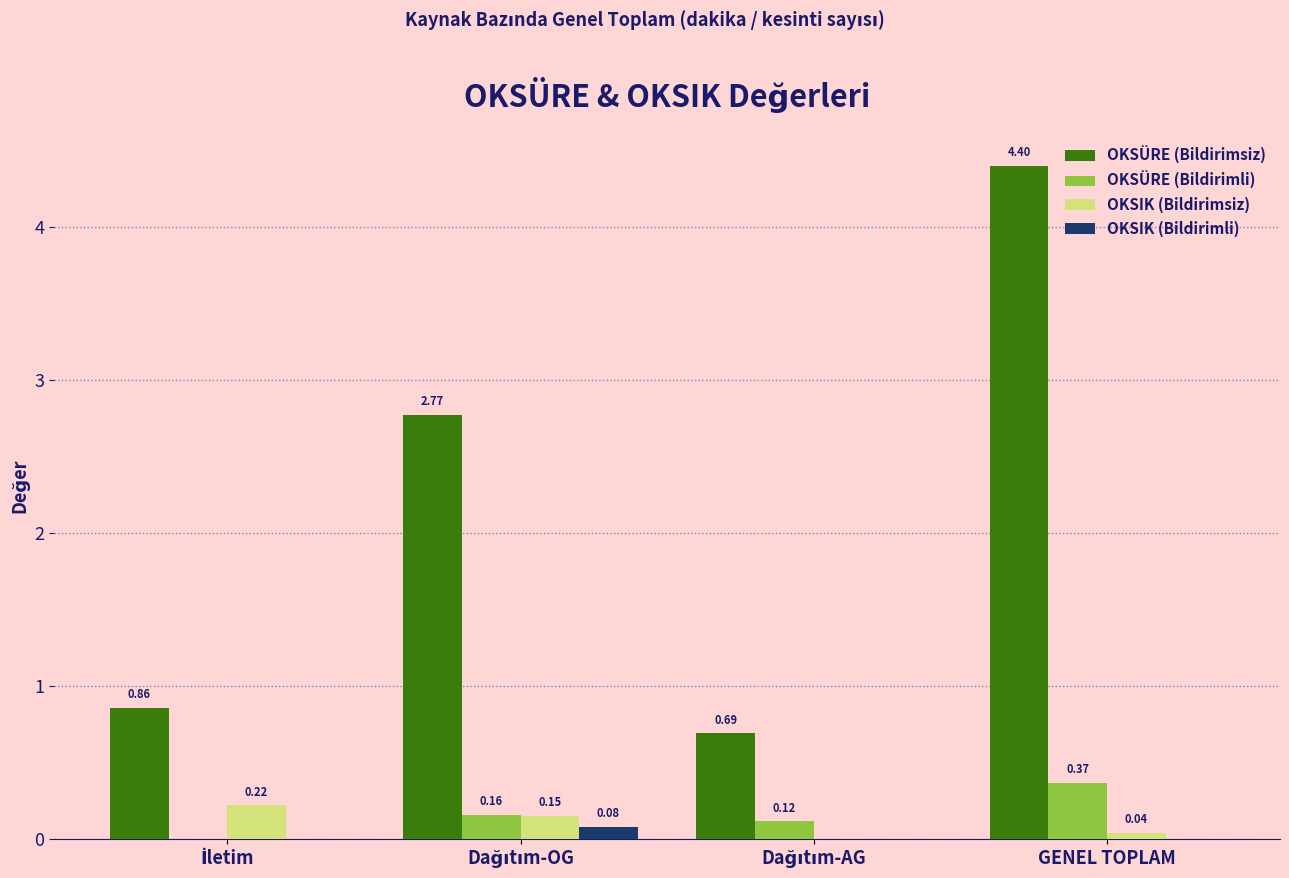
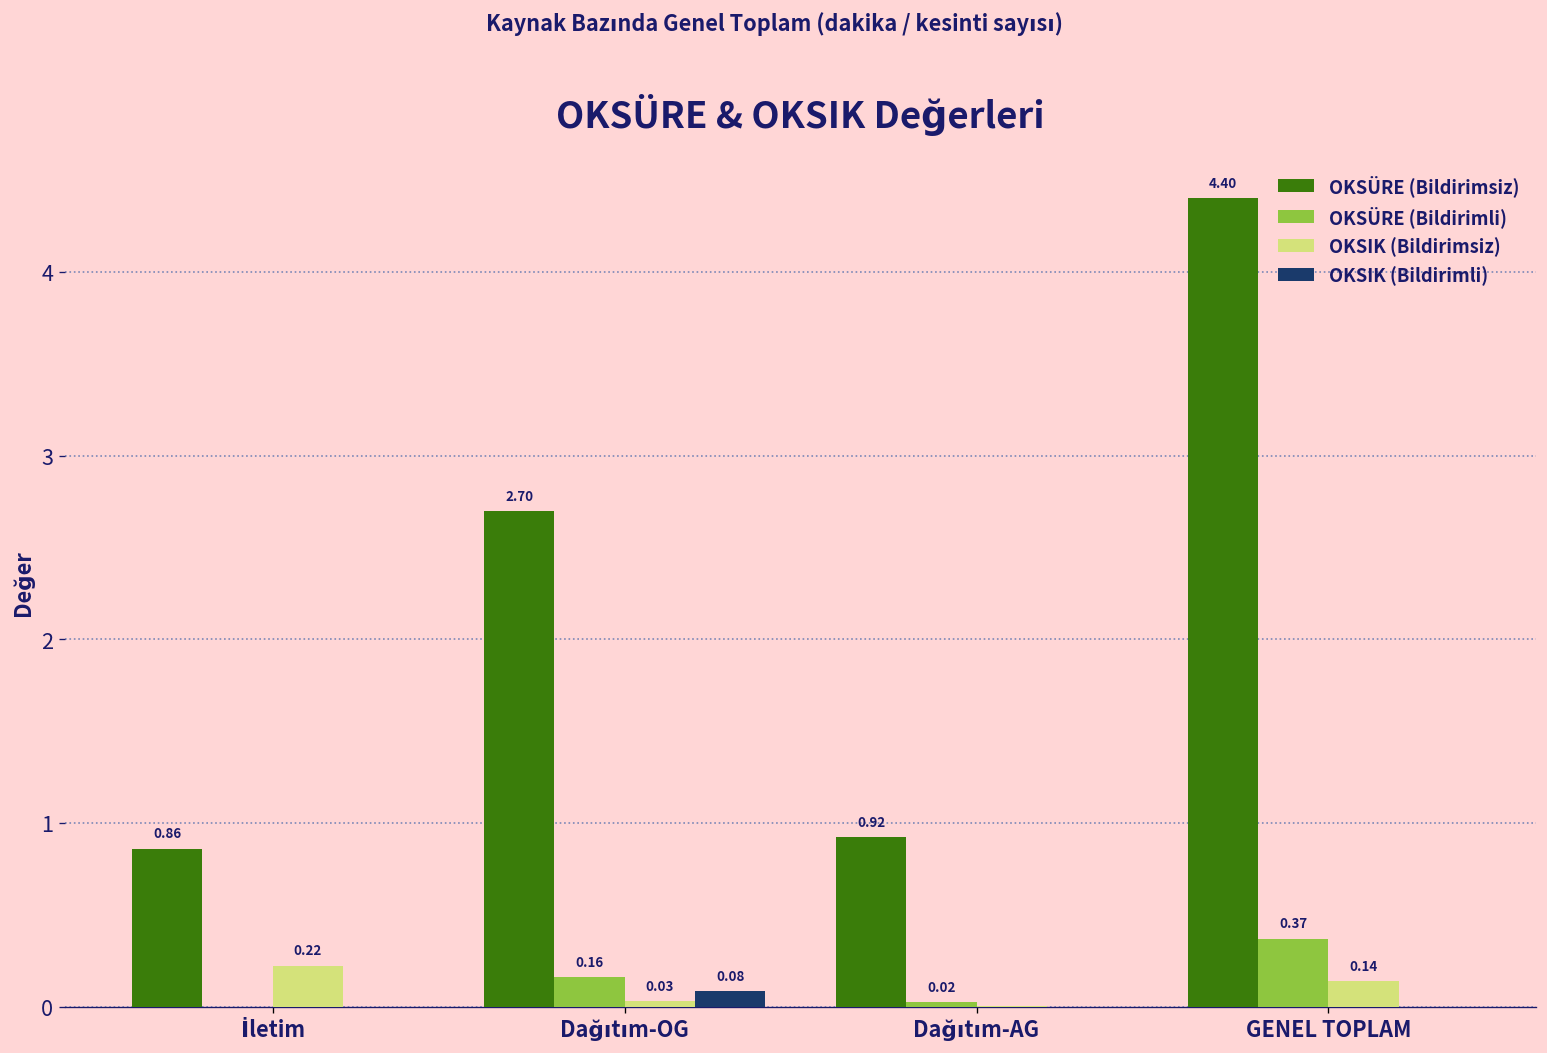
OKSÜRE (Bildirimsiz), Dağıtım-OG: 2.77 -> 2.70
OKSIK (Bildirimsiz), Dağıtım-OG: 0.15 -> 0.03
OKSÜRE (Bildirimsiz), Dağıtım-AG: 0.69 -> 0.92
OKSÜRE (Bildirimli), Dağıtım-AG: 0.12 -> 0.02
OKSIK (Bildirimsiz), GENEL TOPLAM: 0.04 -> 0.14
